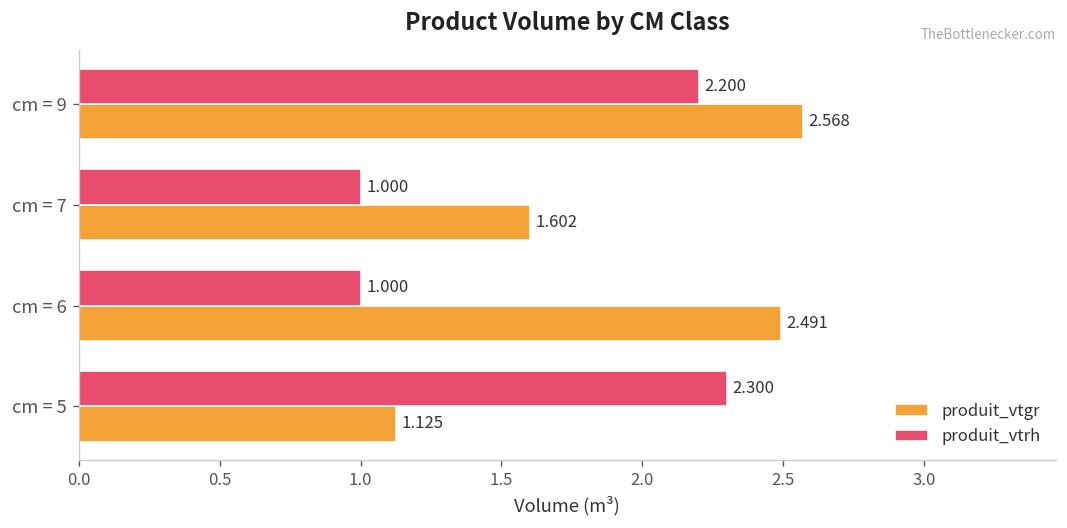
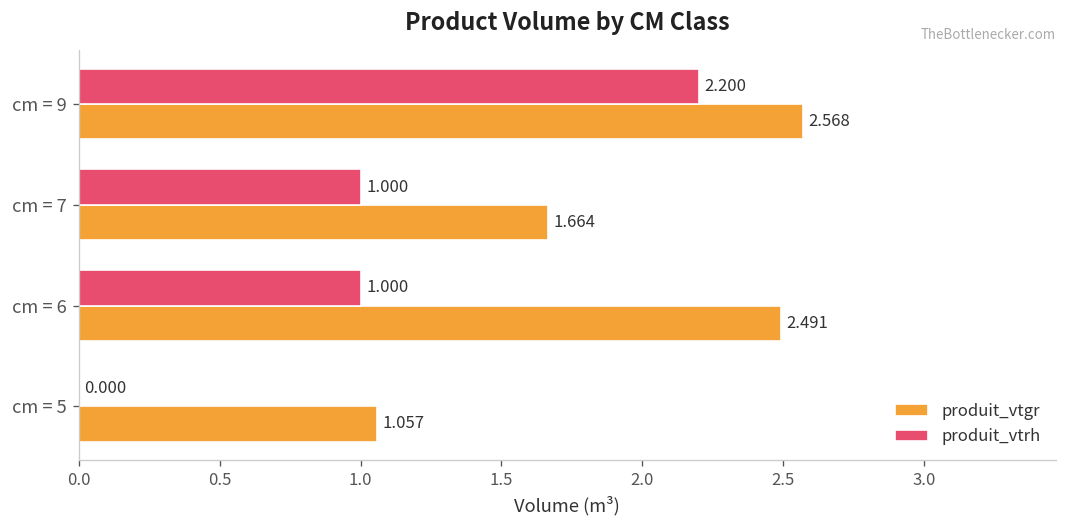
produit_vtgr, cm = 7: 1.602 -> 1.664
produit_vtrh, cm = 5: 2.300 -> 0.000
produit_vtgr, cm = 5: 1.125 -> 1.057
